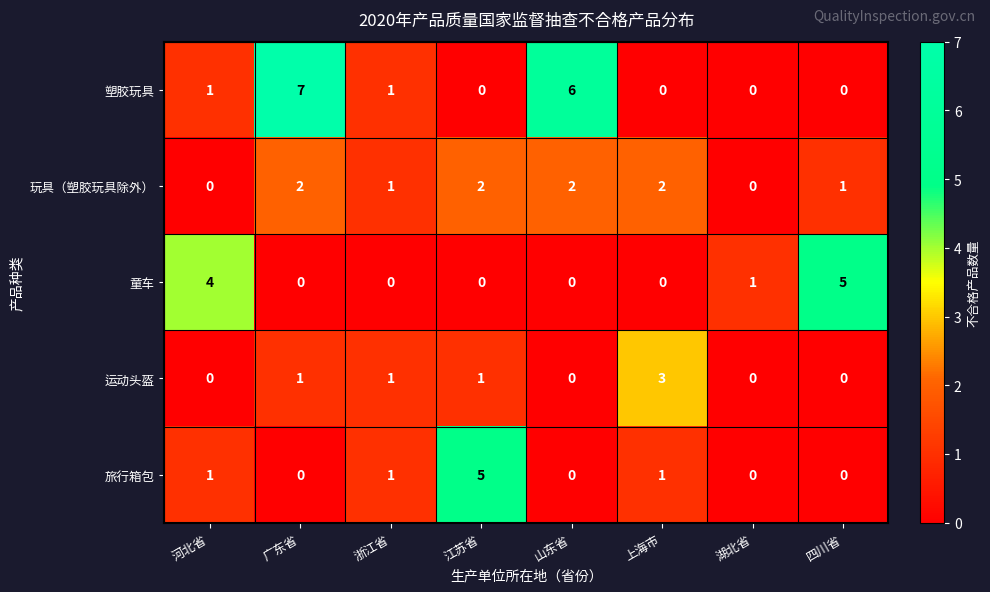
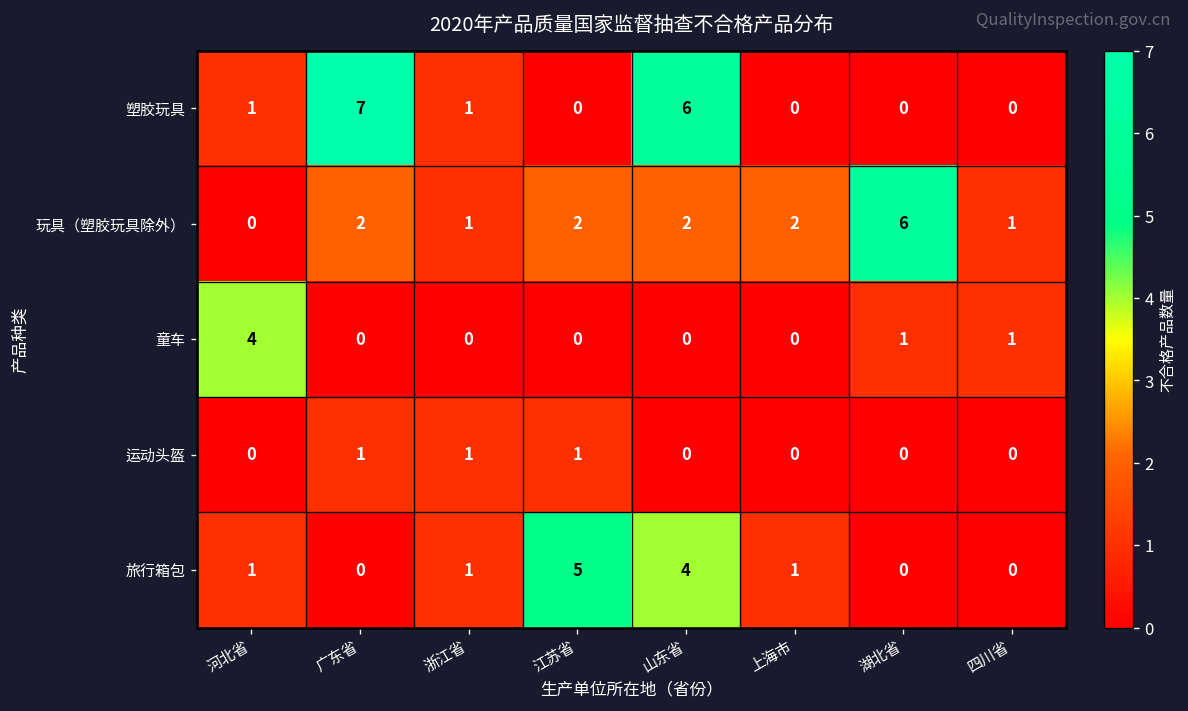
玩具（塑胶玩具除外）, 湖北省: 0 -> 6
童车, 四川省: 5 -> 1
运动头盔, 上海市: 3 -> 0
旅行箱包, 山东省: 0 -> 4
